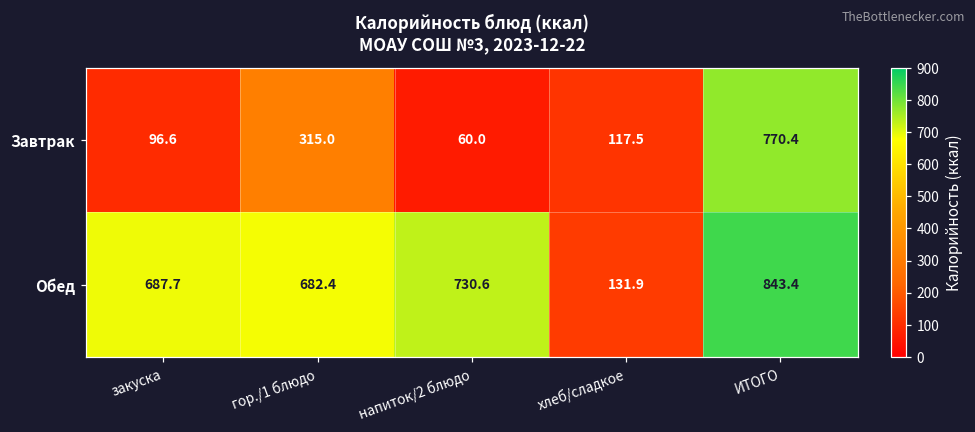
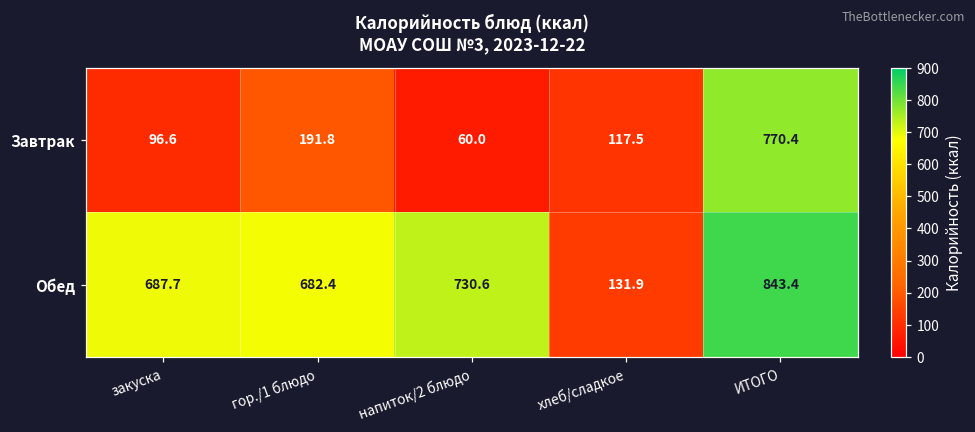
Завтрак, гор./1 блюдо: 315.0 -> 191.8
